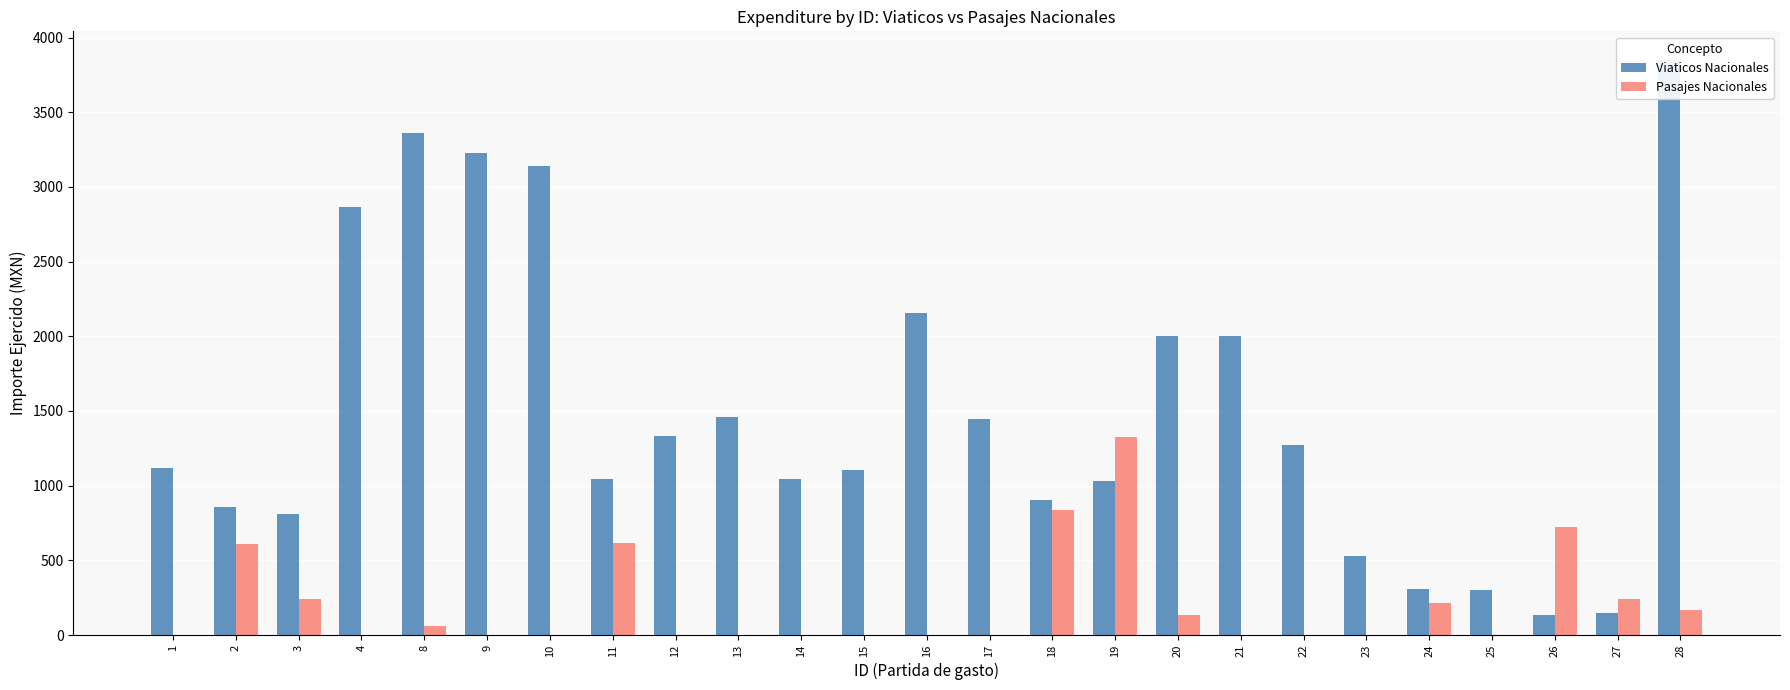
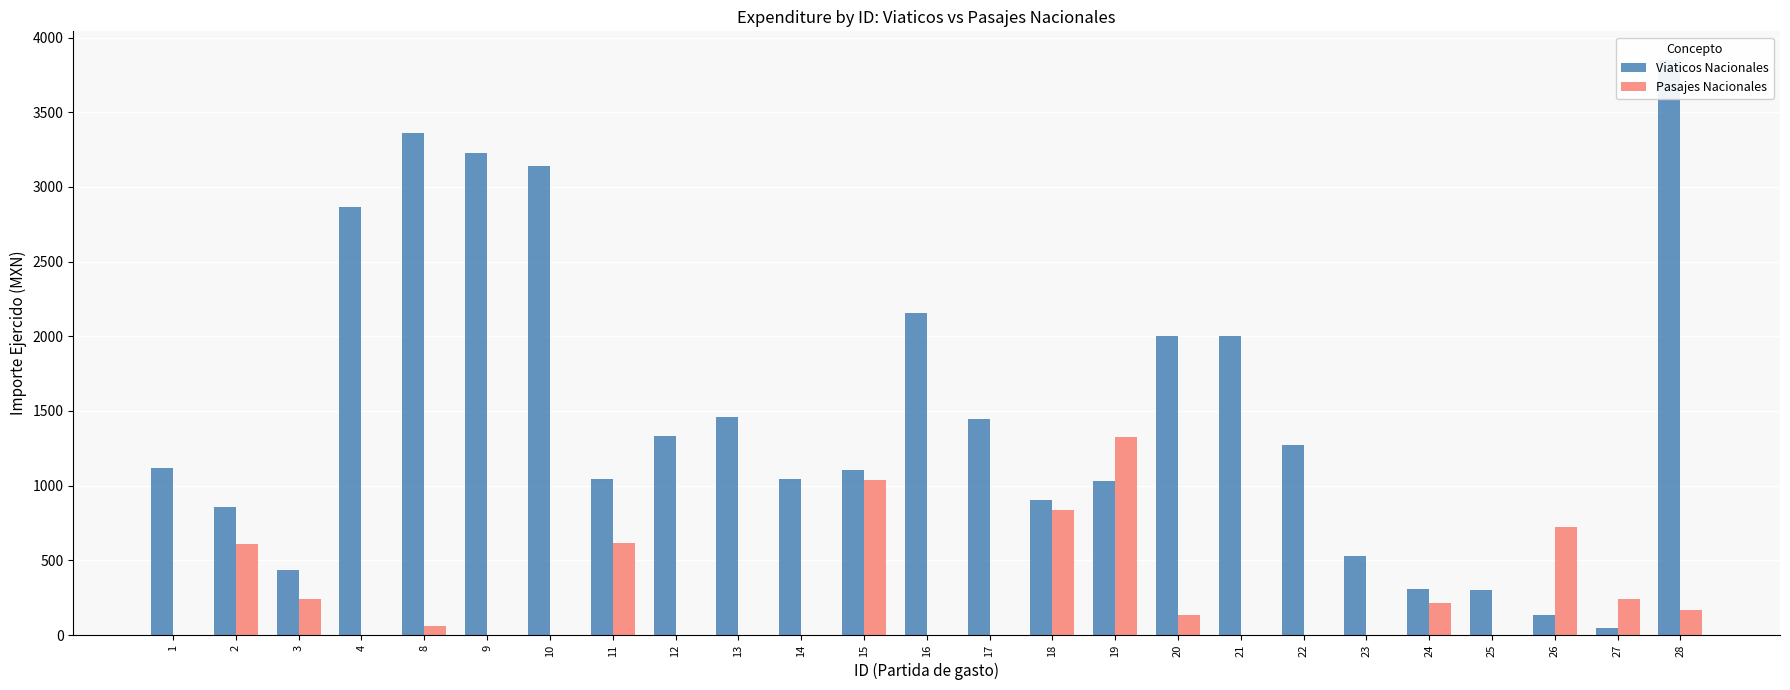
Viaticos Nacionales, 3: 810 -> 430
Pasajes Nacionales, 15: 0 -> 1040
Viaticos Nacionales, 27: 150 -> 50
